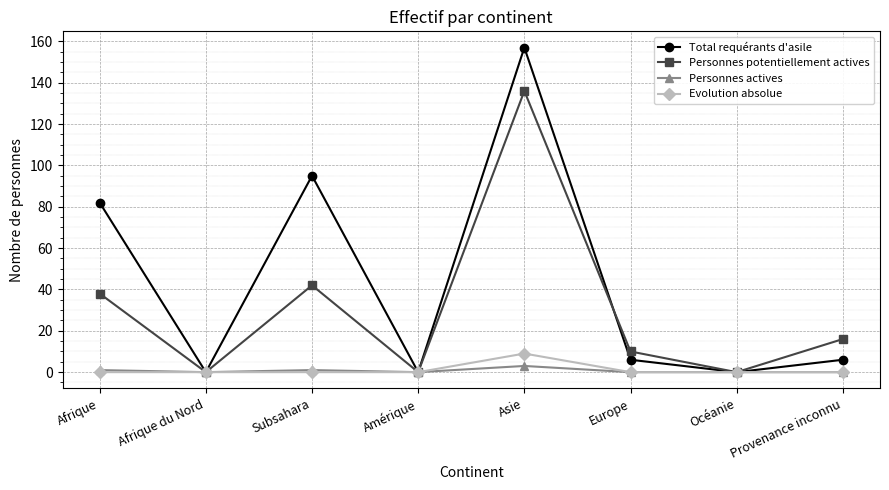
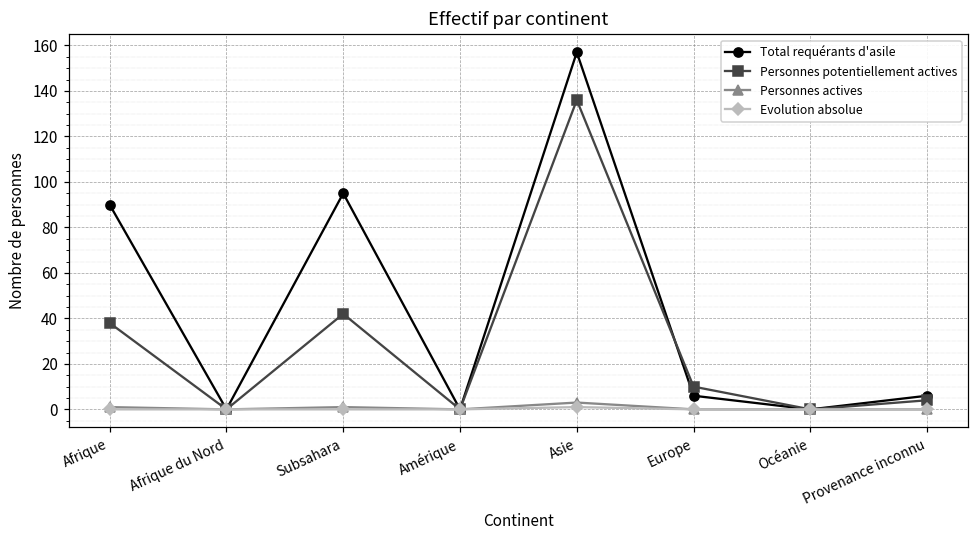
Total requérants d'asile, Afrique: 82 -> 90
Evolution absolue, Asie: 9 -> 1
Personnes potentiellement actives, Provenance inconnu: 16 -> 4
